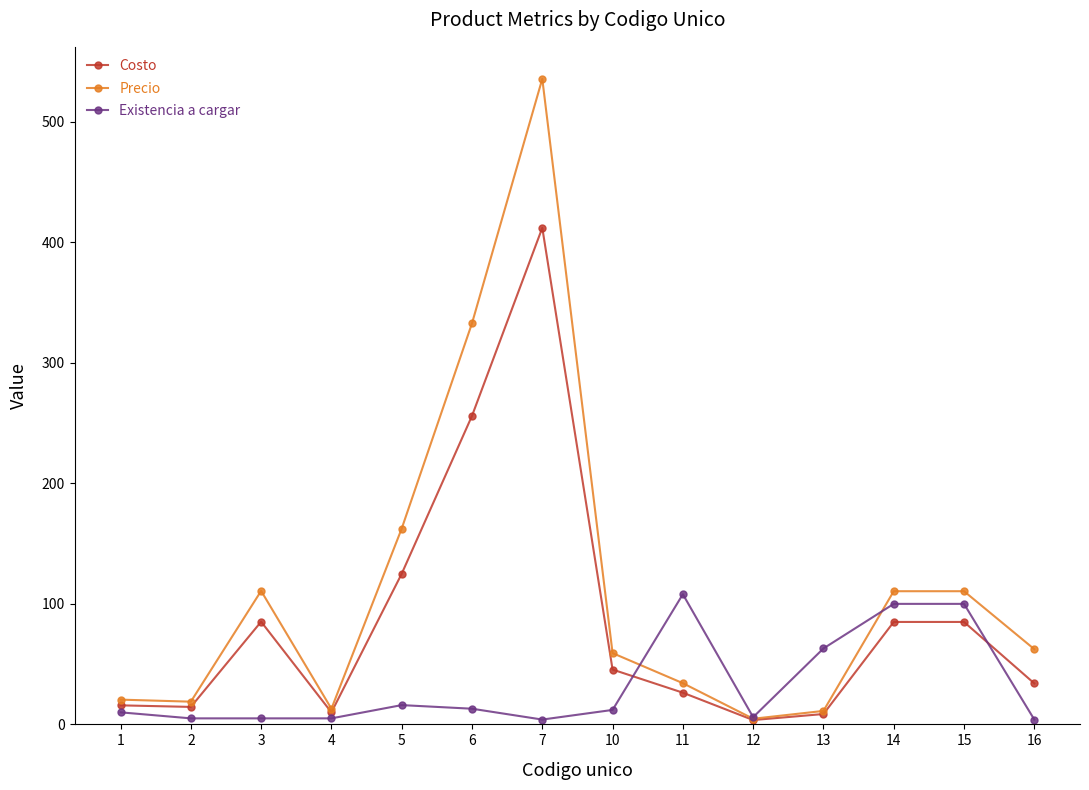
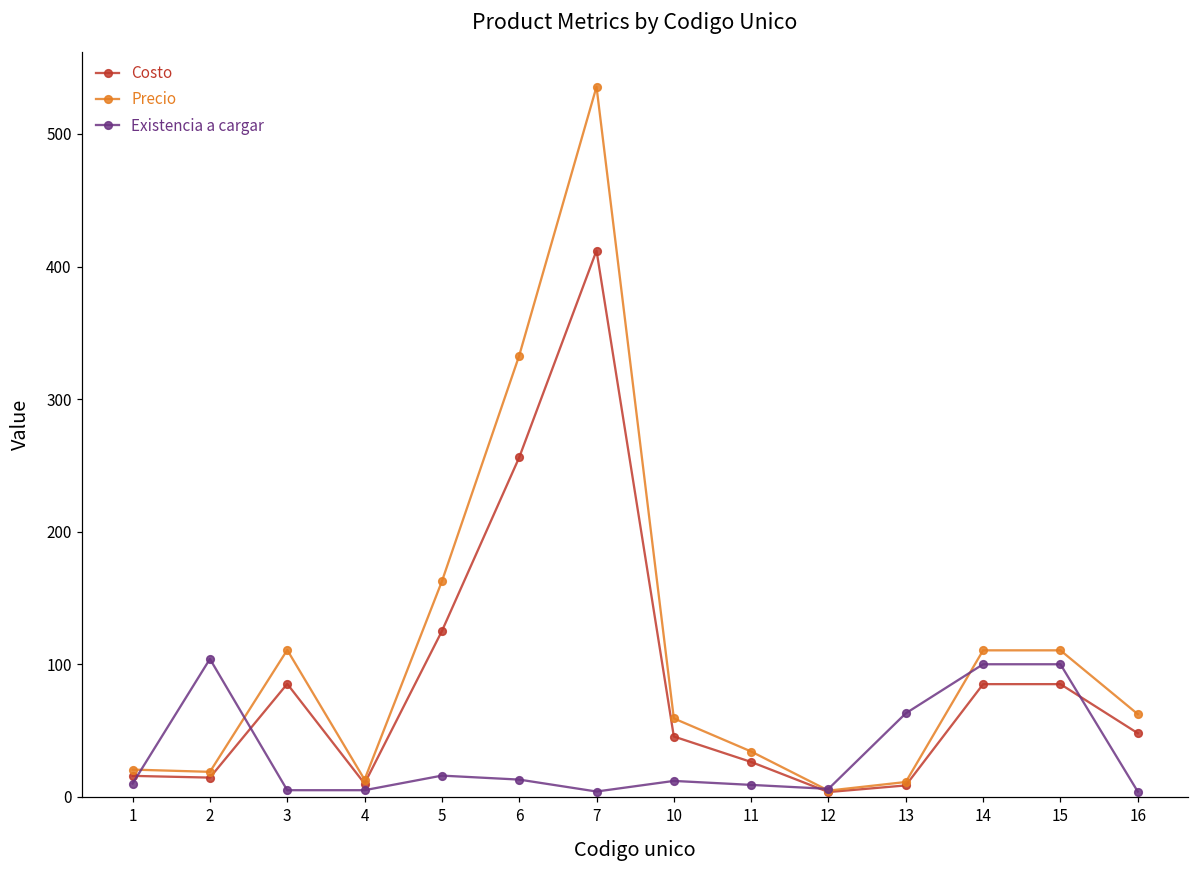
Existencia a cargar, 2: 5 -> 104
Existencia a cargar, 11: 108 -> 9
Costo, 16: 34 -> 48
